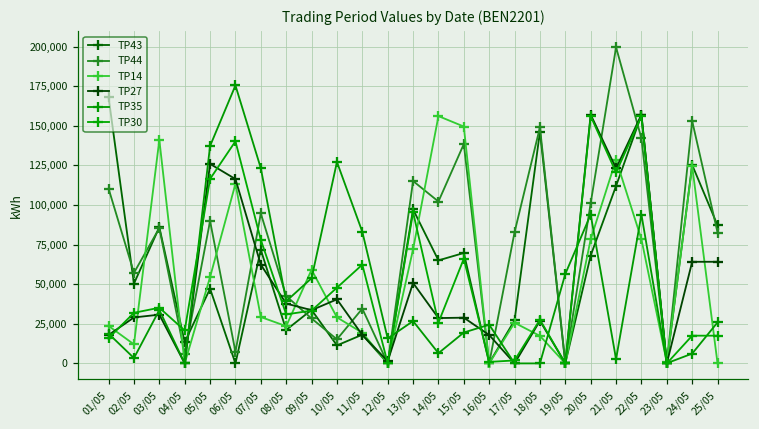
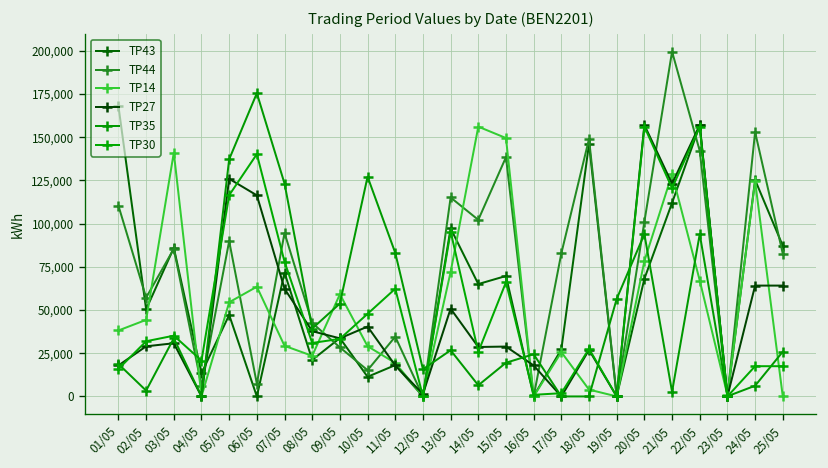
TP14, 01/05: 24,000 -> 38,000
TP14, 02/05: 12,000 -> 44,000
TP14, 06/05: 113,000 -> 64,000
TP14, 18/05: 17,000 -> 4,000
TP14, 22/05: 78,000 -> 67,000
